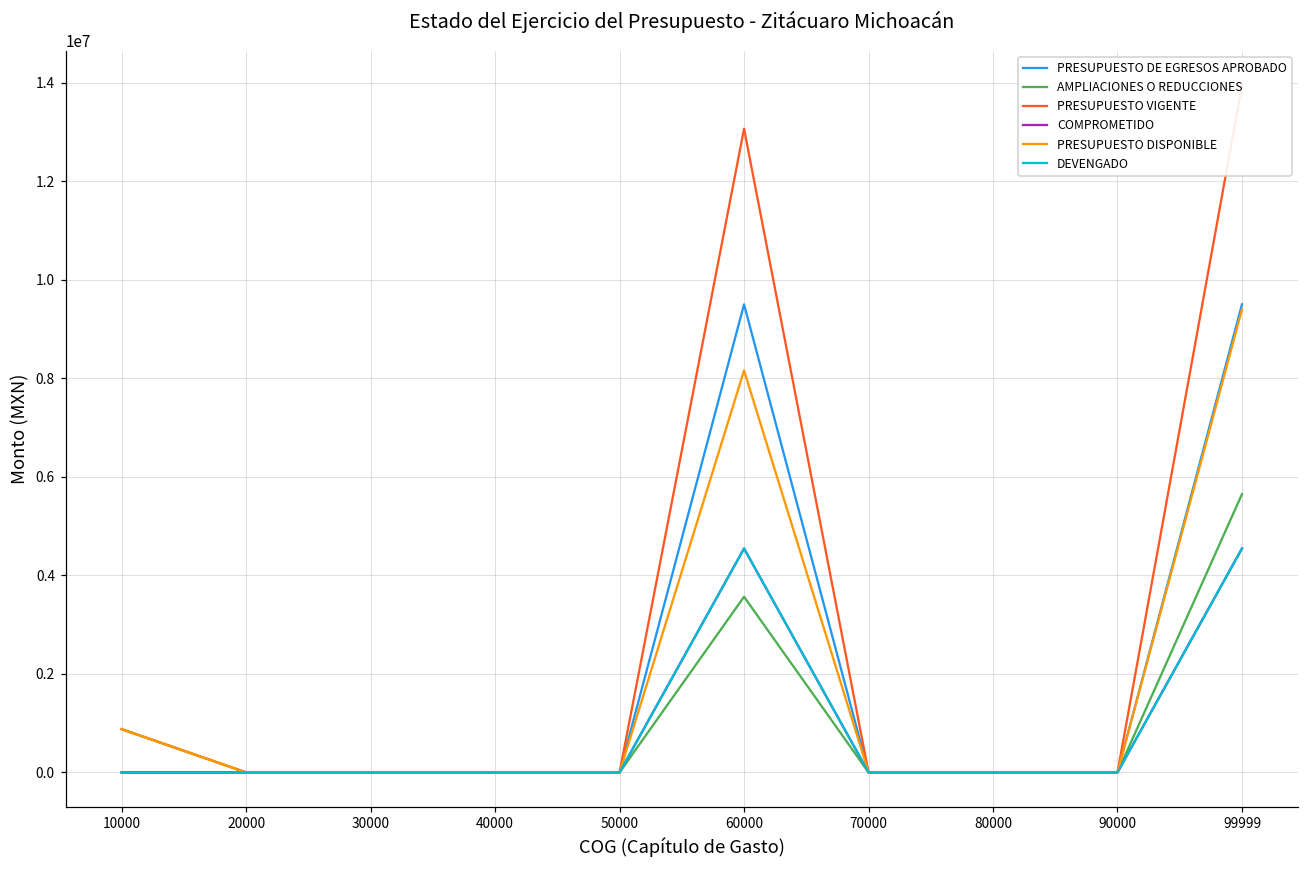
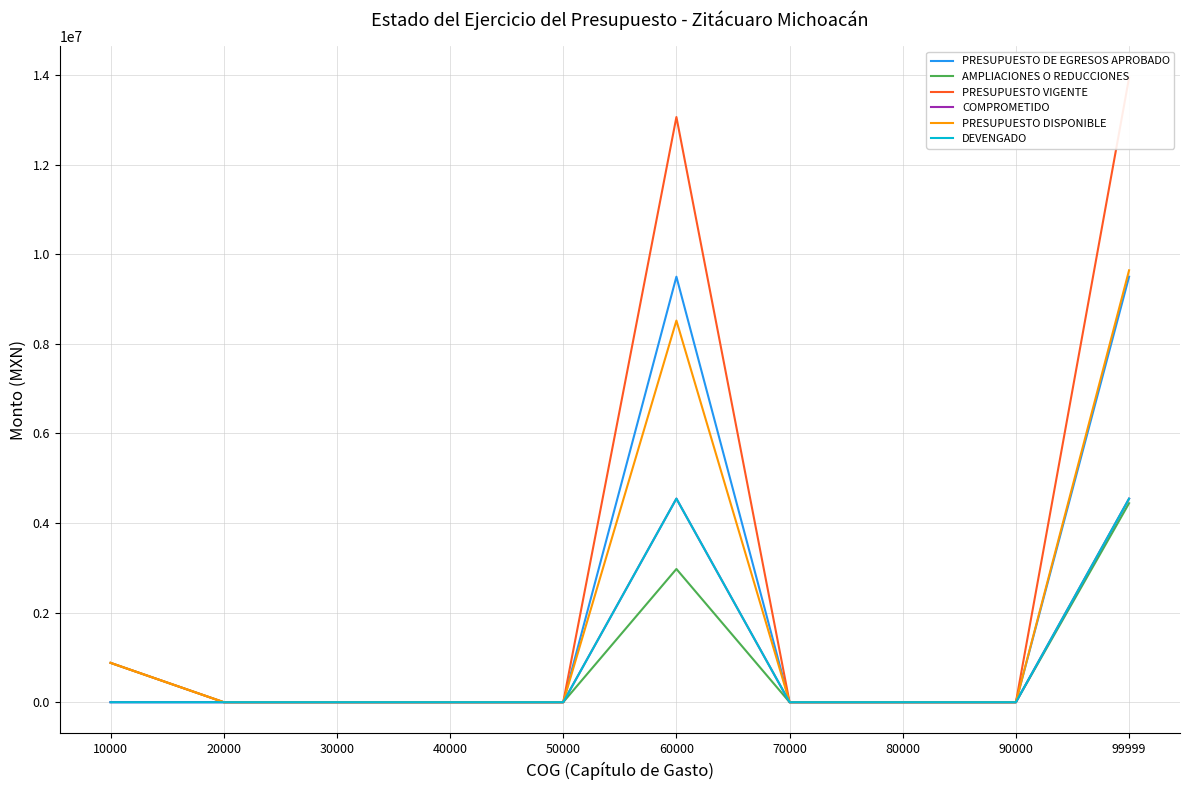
AMPLIACIONES O REDUCCIONES, 60000: 3600000 -> 3000000
PRESUPUESTO DISPONIBLE, 60000: 8200000 -> 8500000
AMPLIACIONES O REDUCCIONES, 99999: 5600000 -> 4400000
PRESUPUESTO DISPONIBLE, 99999: 9400000 -> 9600000
